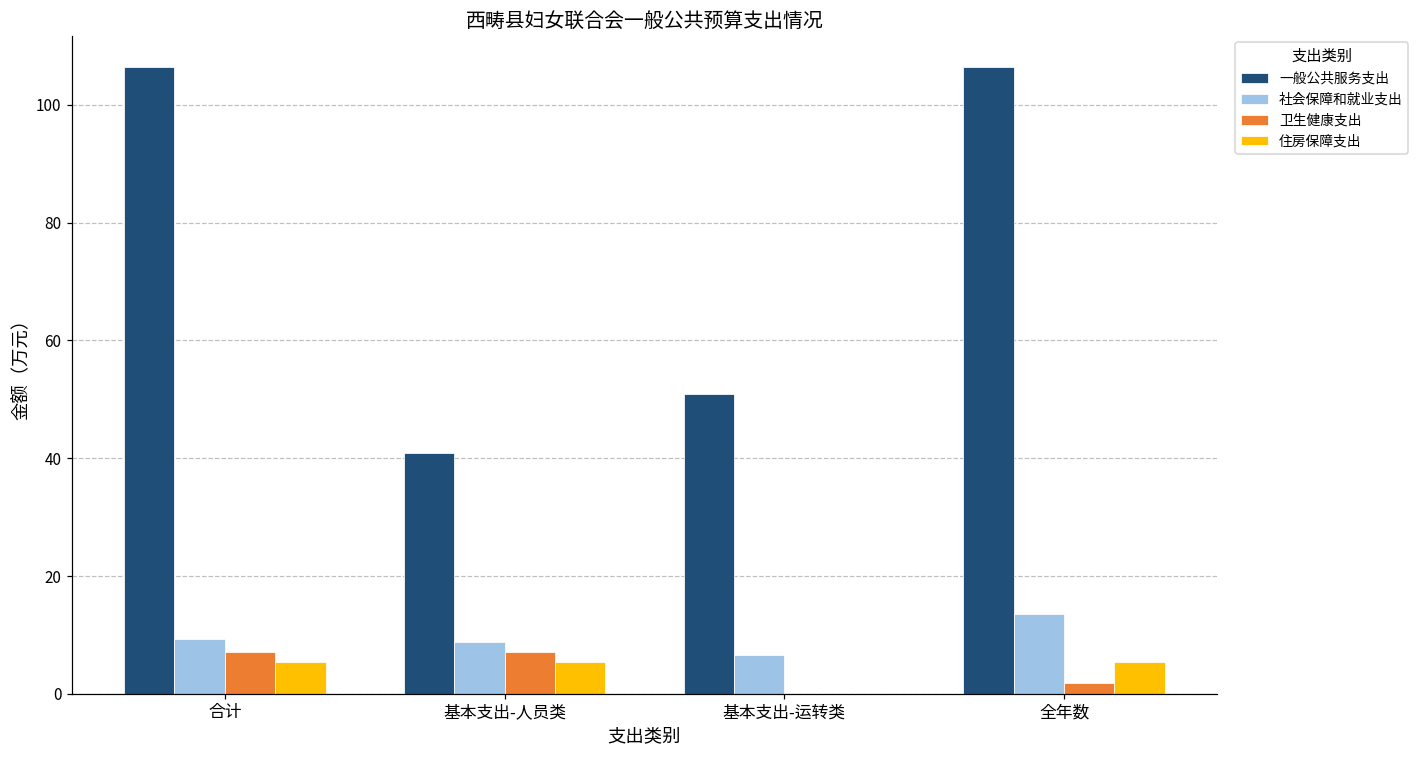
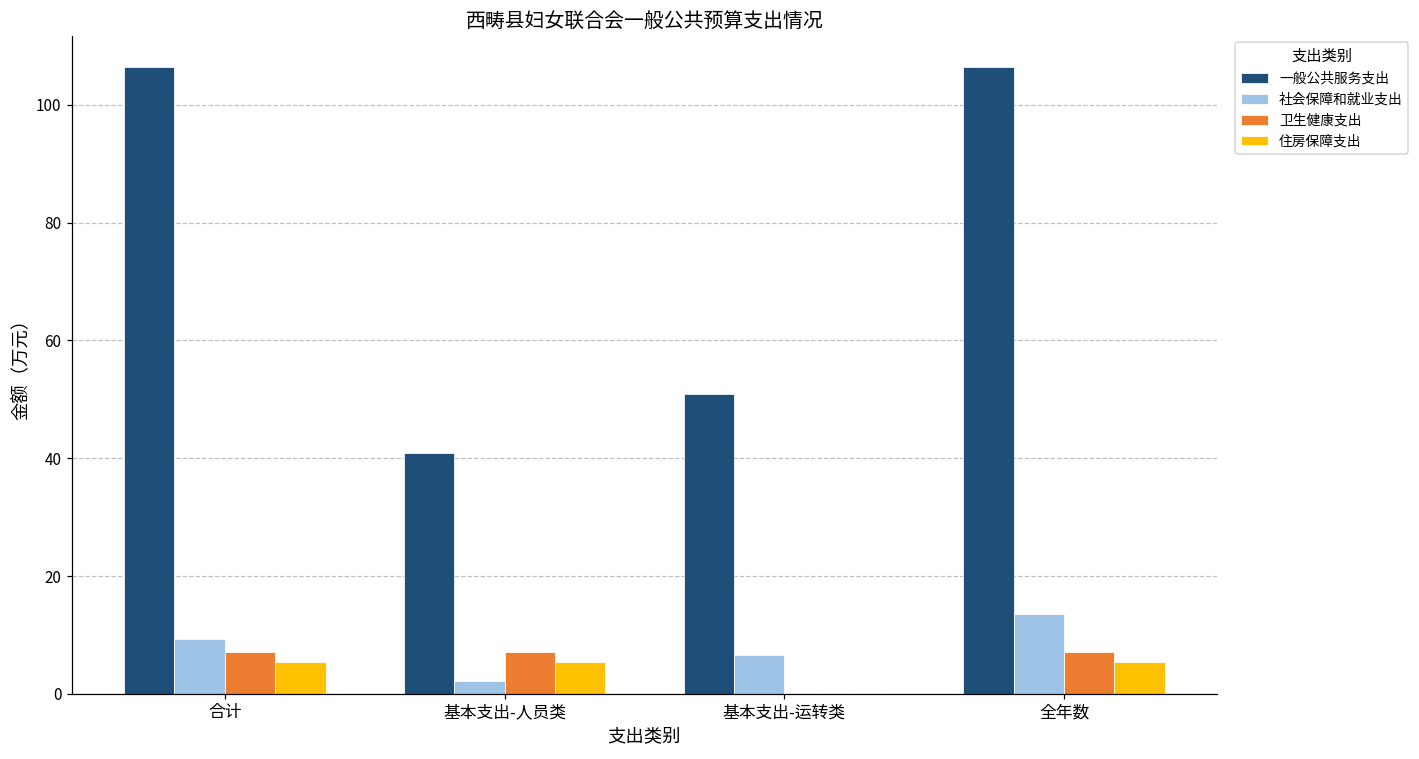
社会保障和就业支出, 基本支出-人员类: 9 -> 2
卫生健康支出, 全年数: 2 -> 7
